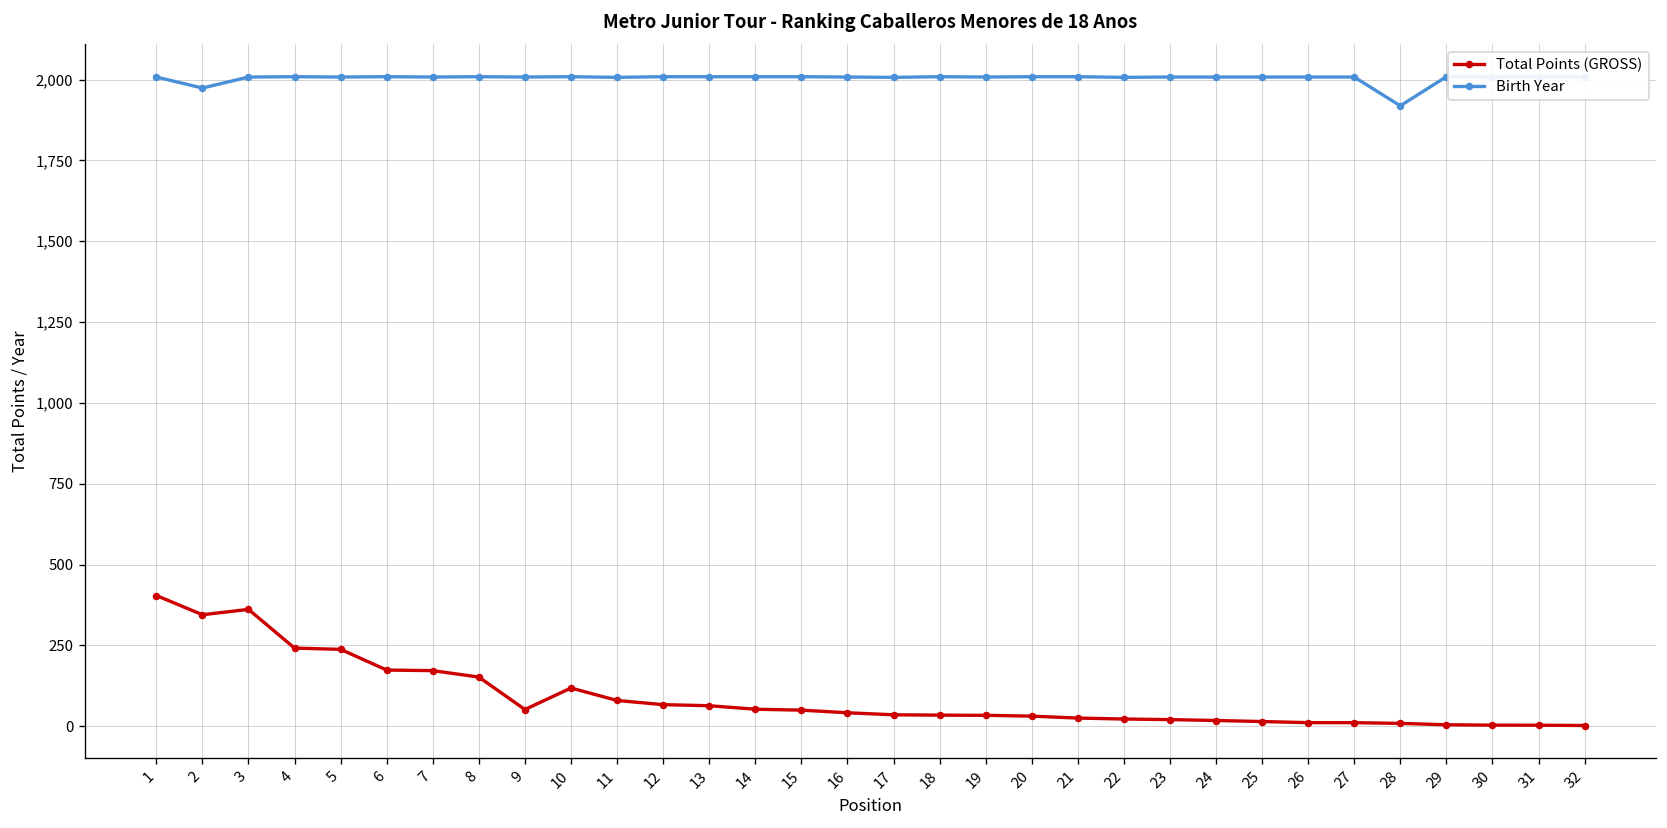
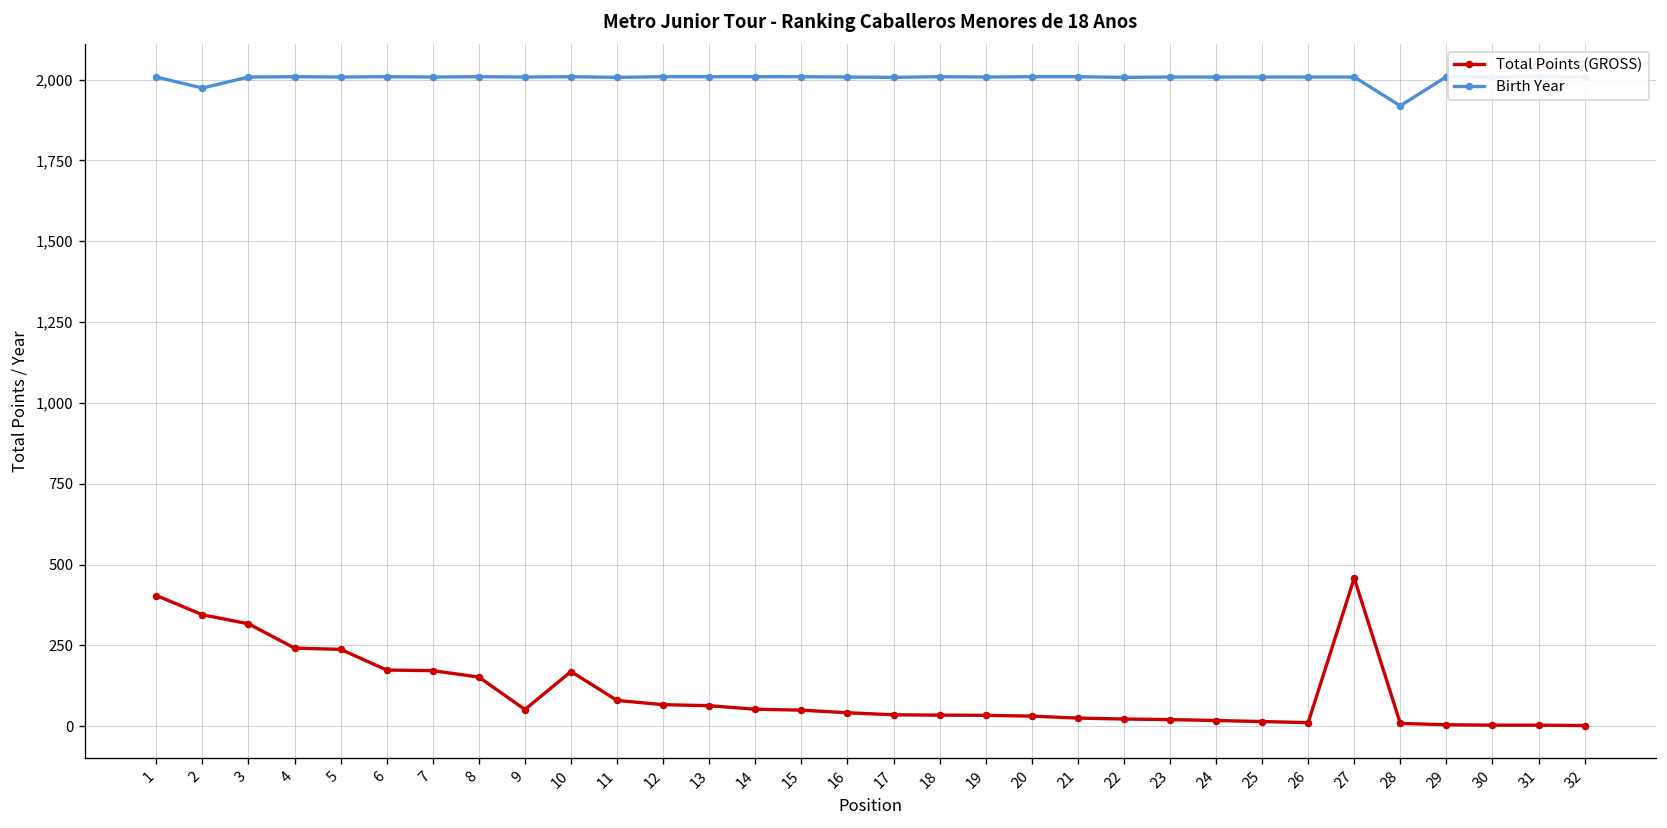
Total Points (GROSS), 3: 360 -> 320
Total Points (GROSS), 10: 120 -> 170
Total Points (GROSS), 27: 10 -> 460
